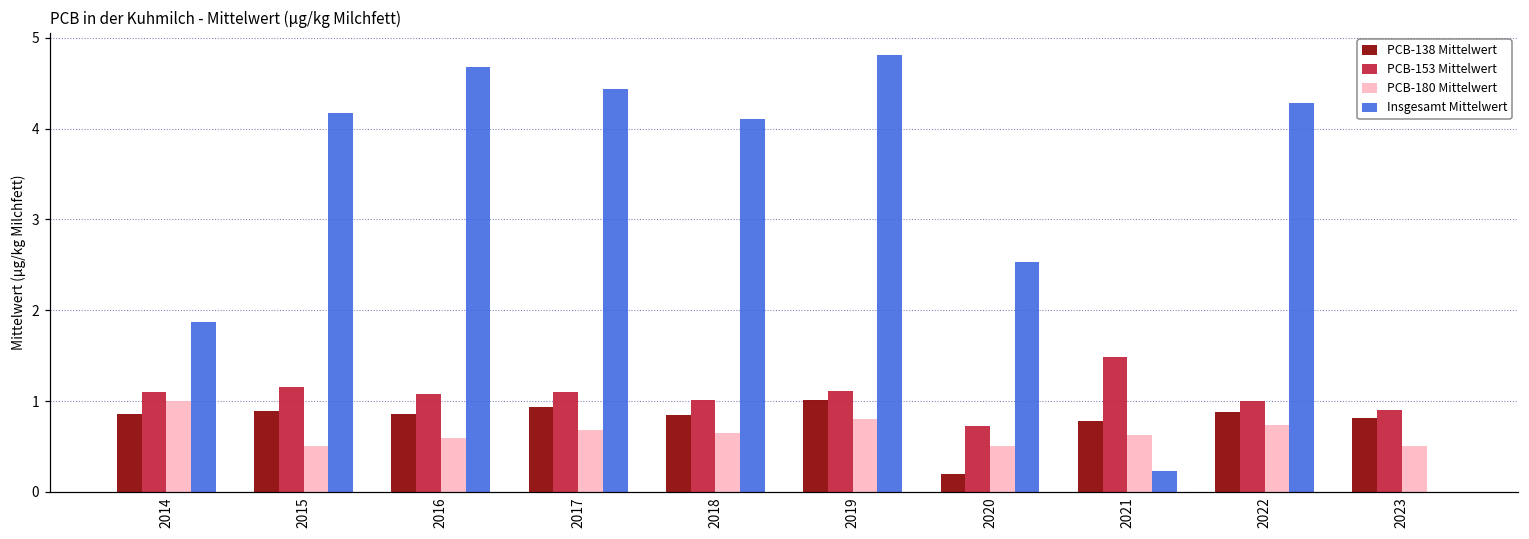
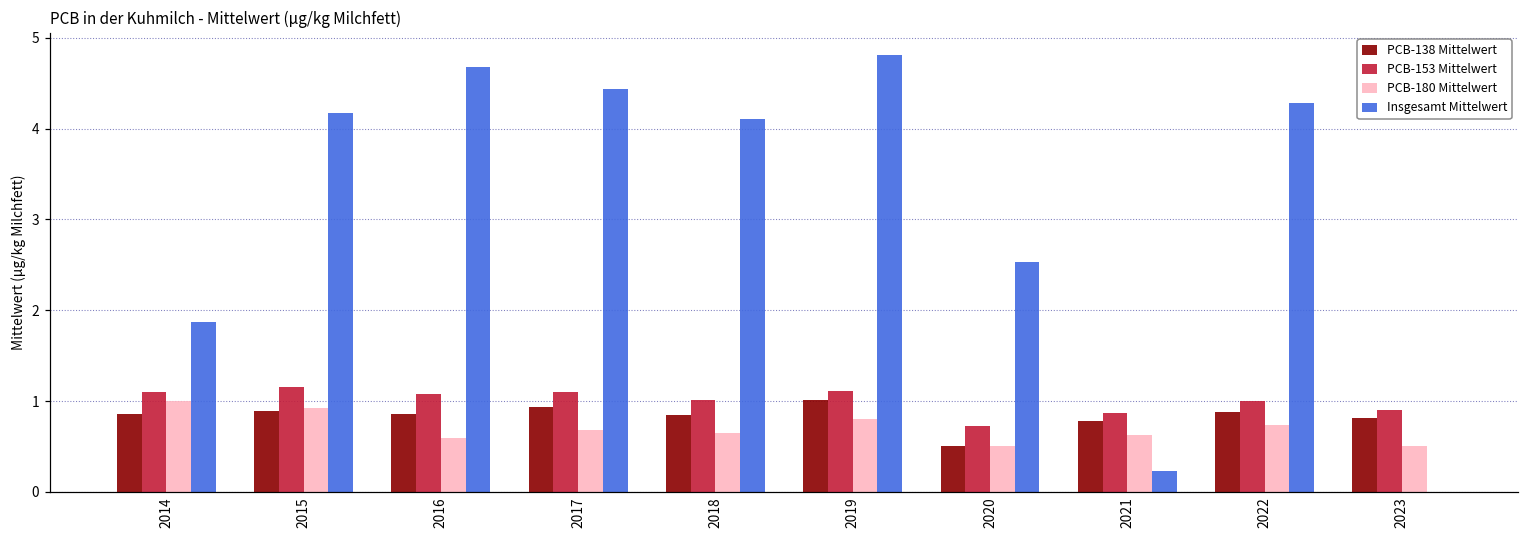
PCB-180 Mittelwert, 2015: 0.5 -> 0.9
PCB-138 Mittelwert, 2020: 0.2 -> 0.5
PCB-153 Mittelwert, 2021: 1.5 -> 0.9
